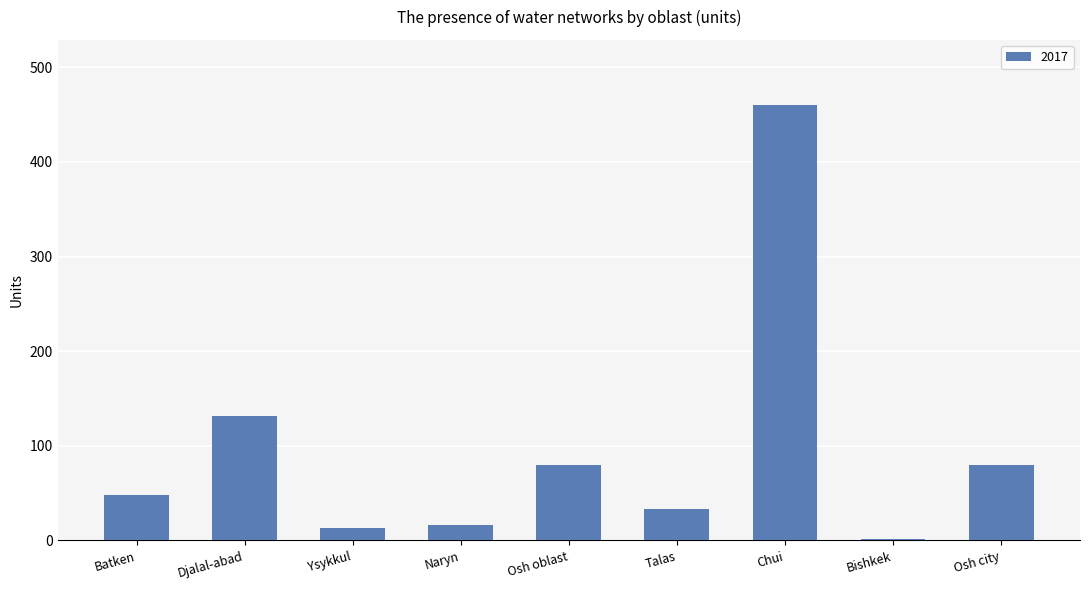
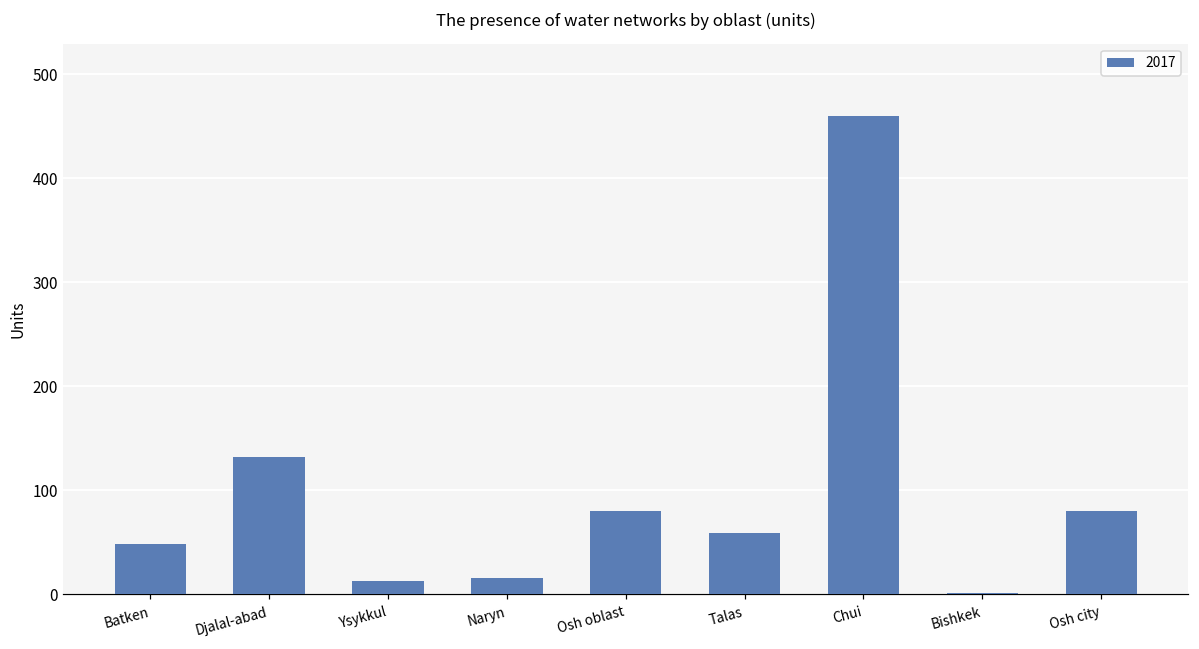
Talas: 30 -> 60
